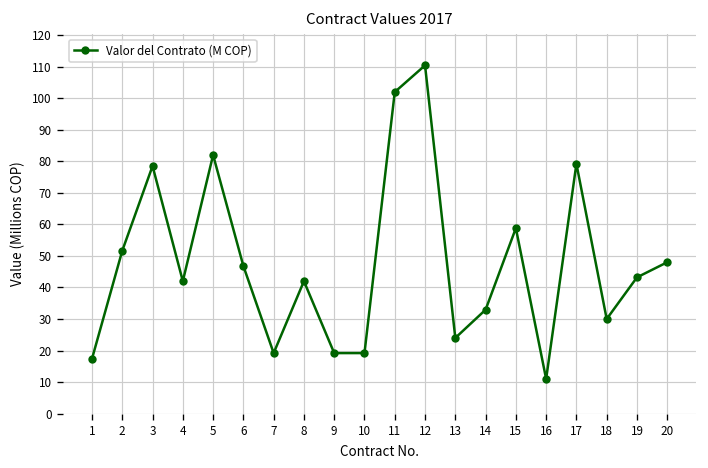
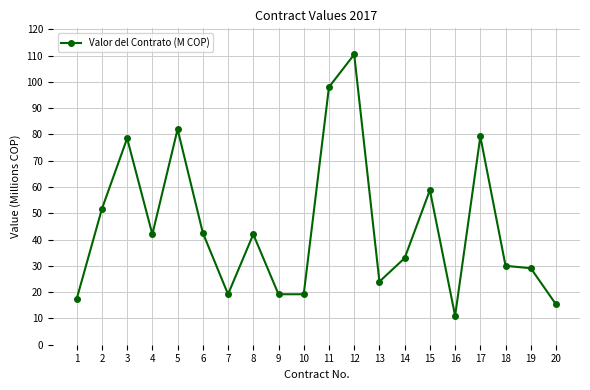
6: 47 -> 43
11: 102 -> 98
19: 43 -> 29
20: 48 -> 15
